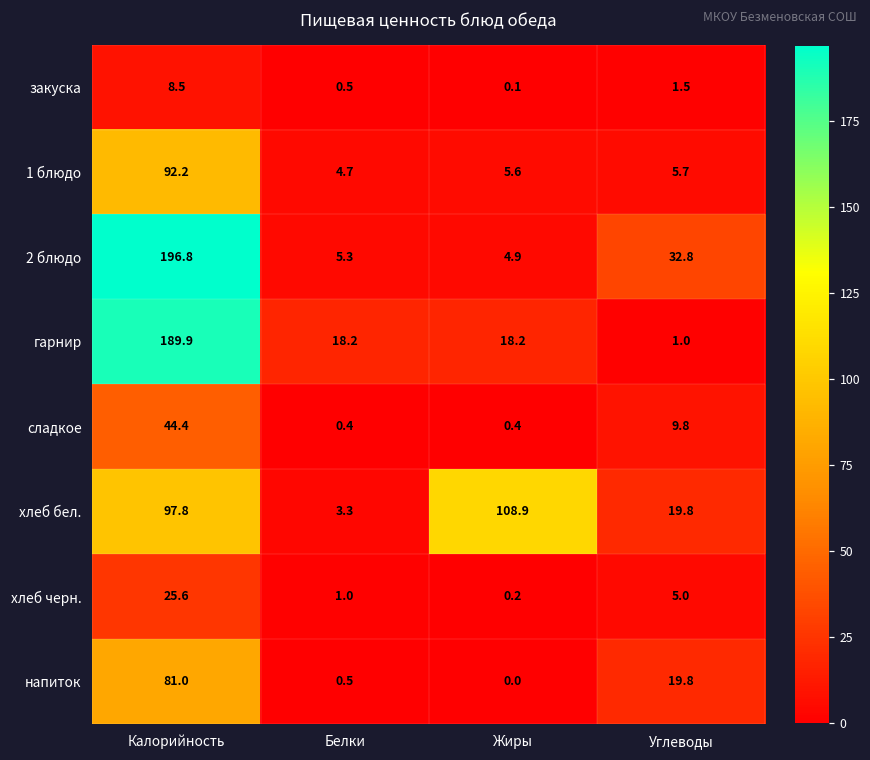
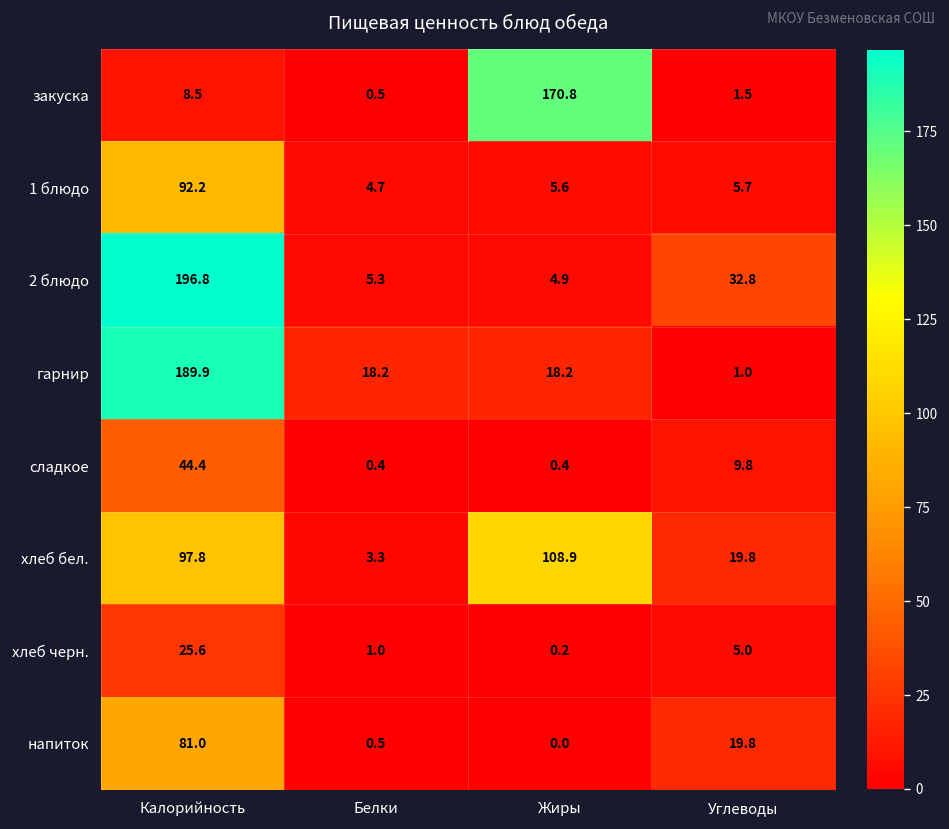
закуска, Жиры: 0.1 -> 170.8
